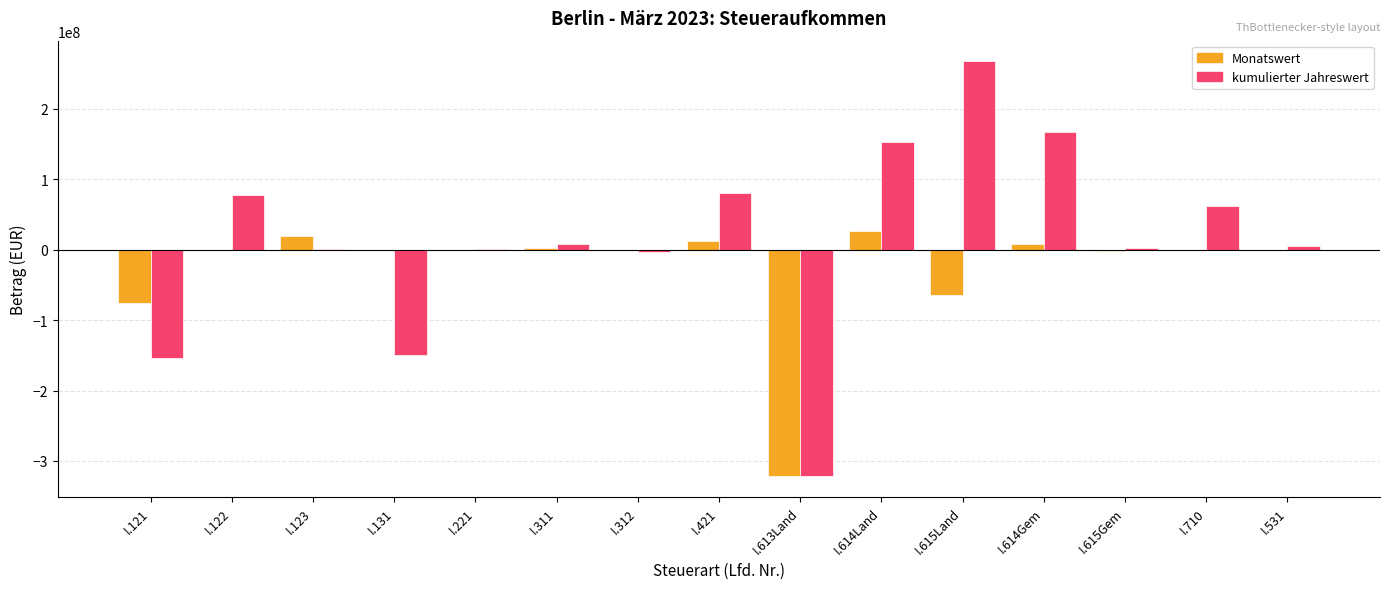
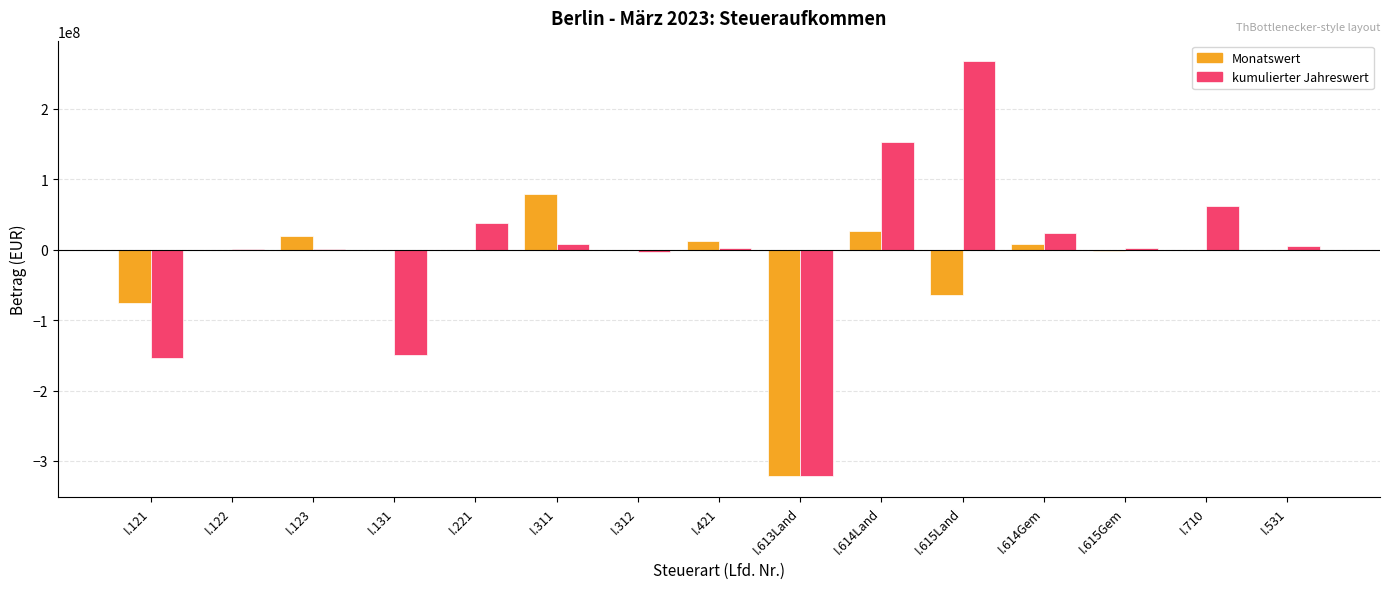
kumulierter Jahreswert, I.122: 80000000 -> 0
kumulierter Jahreswert, I.221: 0 -> 40000000
Monatswert, I.311: 0 -> 80000000
kumulierter Jahreswert, I.421: 80000000 -> 0
kumulierter Jahreswert, I.614Gem: 170000000 -> 20000000
